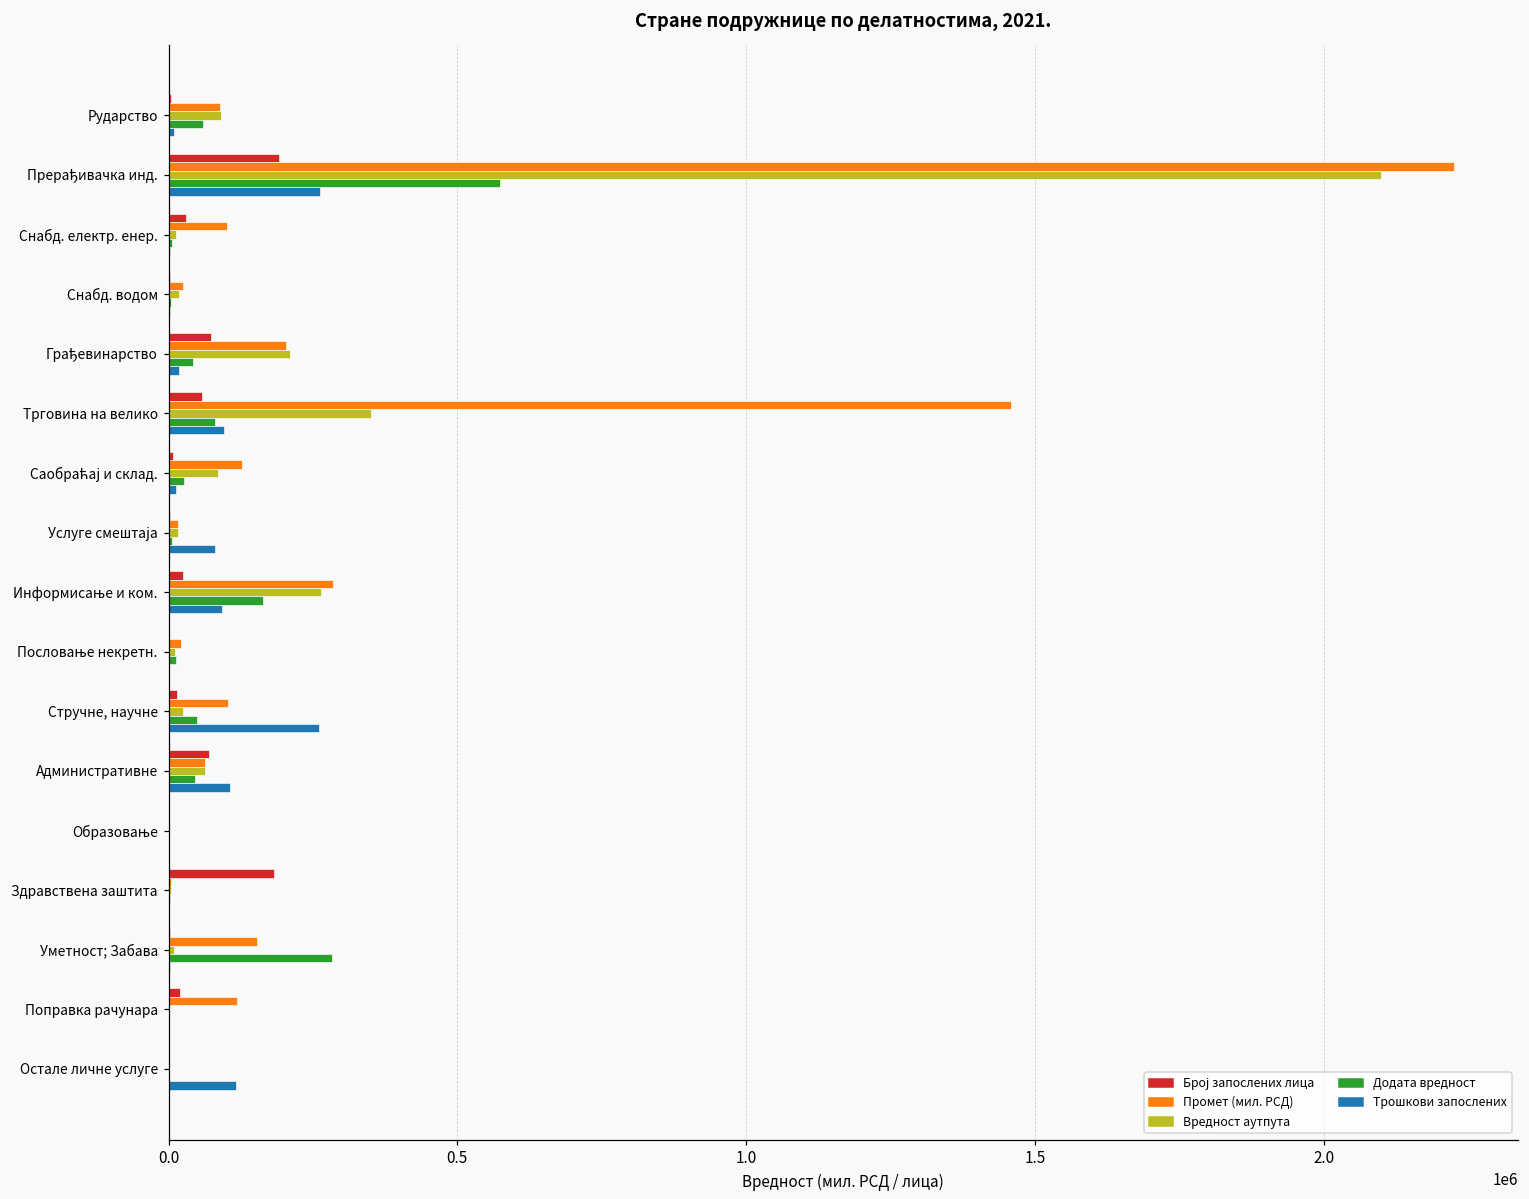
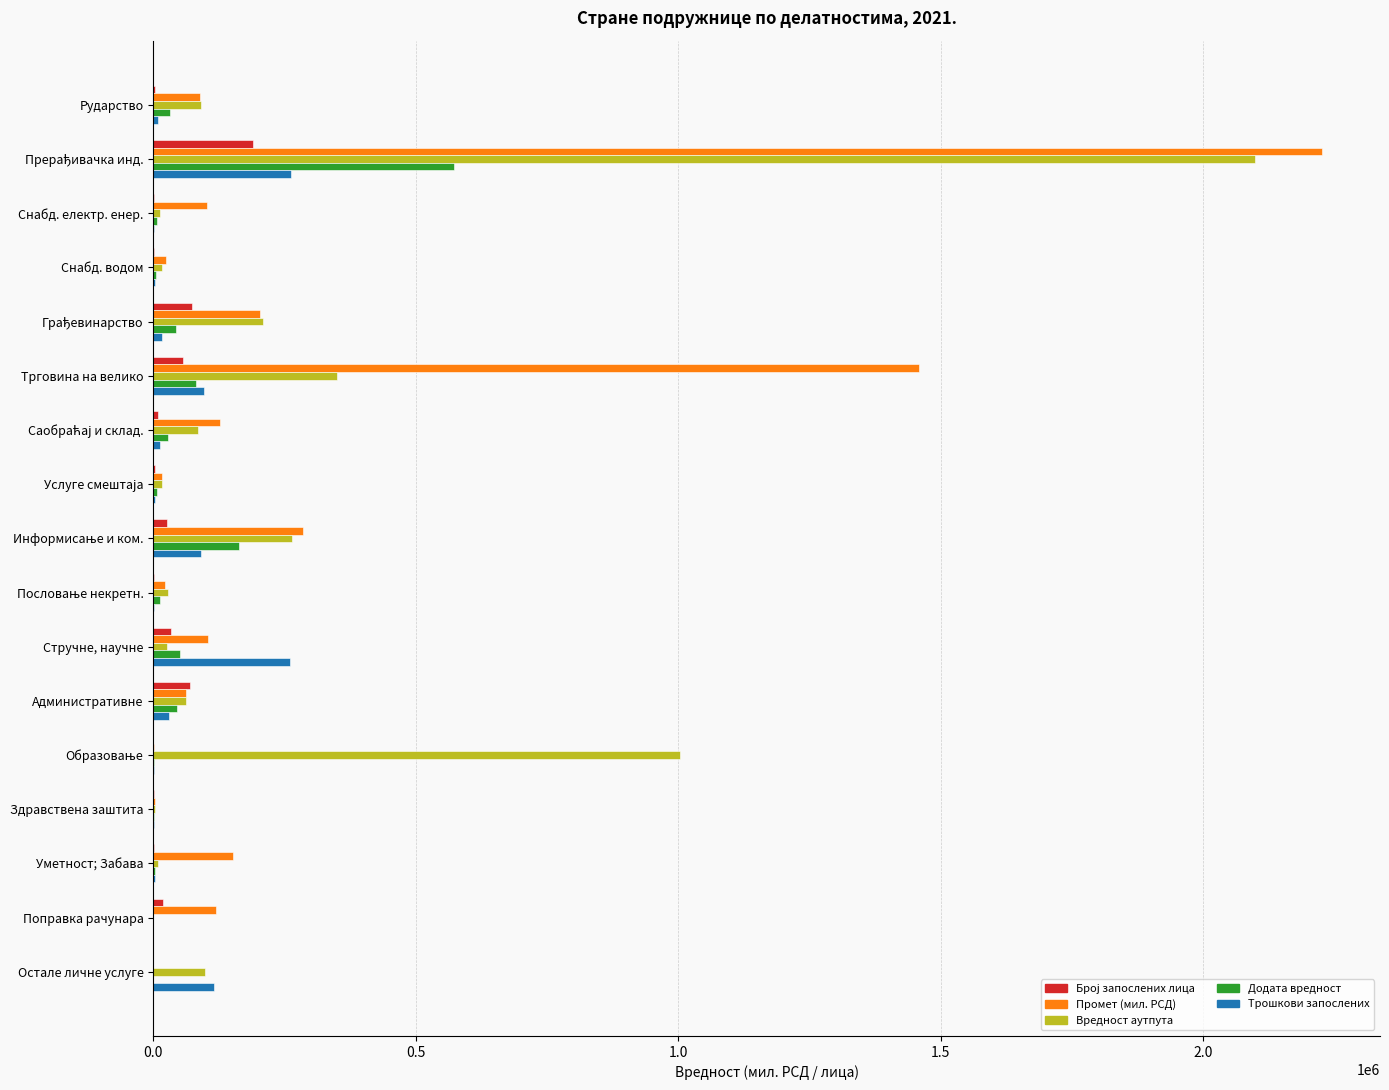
Додата вредност, Рударство: 60000 -> 30000
Број запослених лица, Снабд. електр. енер.: 30000 -> 0
Трошкови запослених, Услуге смештаја: 80000 -> 0
Вредност аутпута, Пословање некретн.: 10000 -> 30000
Број запослених лица, Стручне, научне: 10000 -> 30000
Трошкови запослених, Административне: 110000 -> 30000
Вредност аутпута, Образовање: 0 -> 1000000
Број запослених лица, Здравствена заштита: 180000 -> 0
Додата вредност, Уметност; Забава: 280000 -> 0
Вредност аутпута, Остале личне услуге: 0 -> 100000
